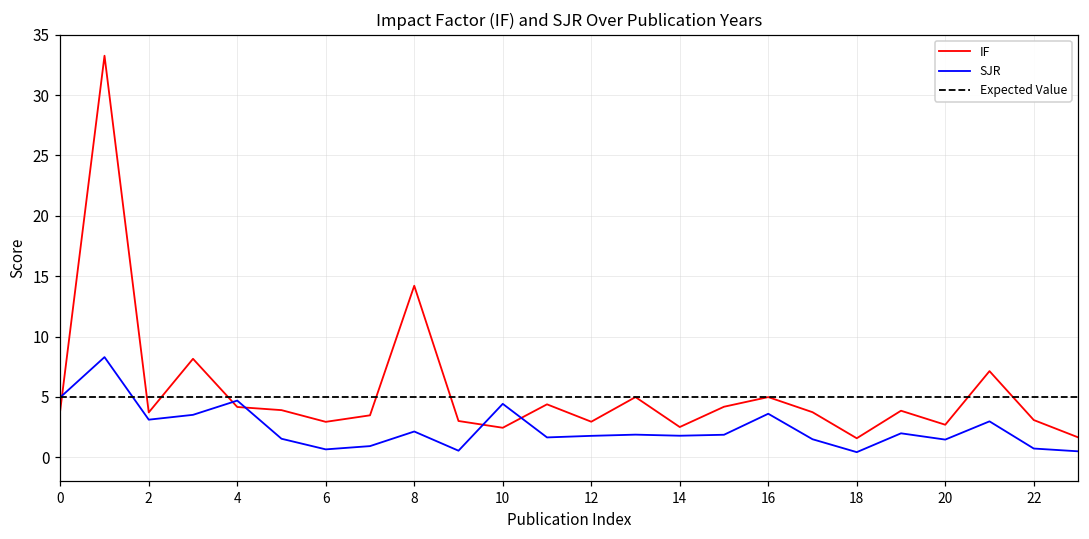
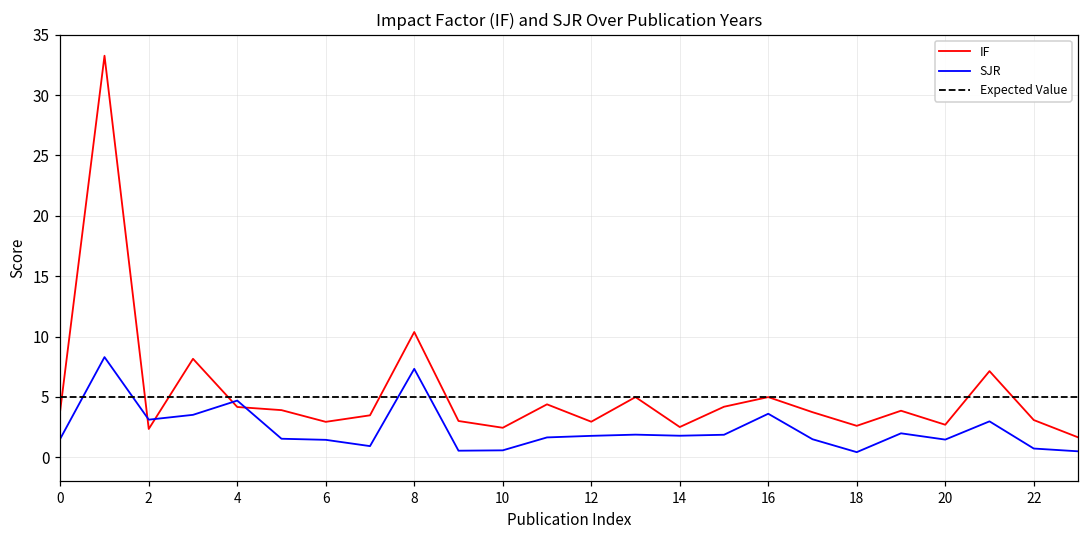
SJR, 0: 5.0 -> 1.5
IF, 2: 3.7 -> 2.4
SJR, 6: 0.7 -> 1.5
IF, 8: 14.2 -> 10.4
SJR, 8: 2.1 -> 7.3
SJR, 10: 4.4 -> 0.6
IF, 18: 1.6 -> 2.6
